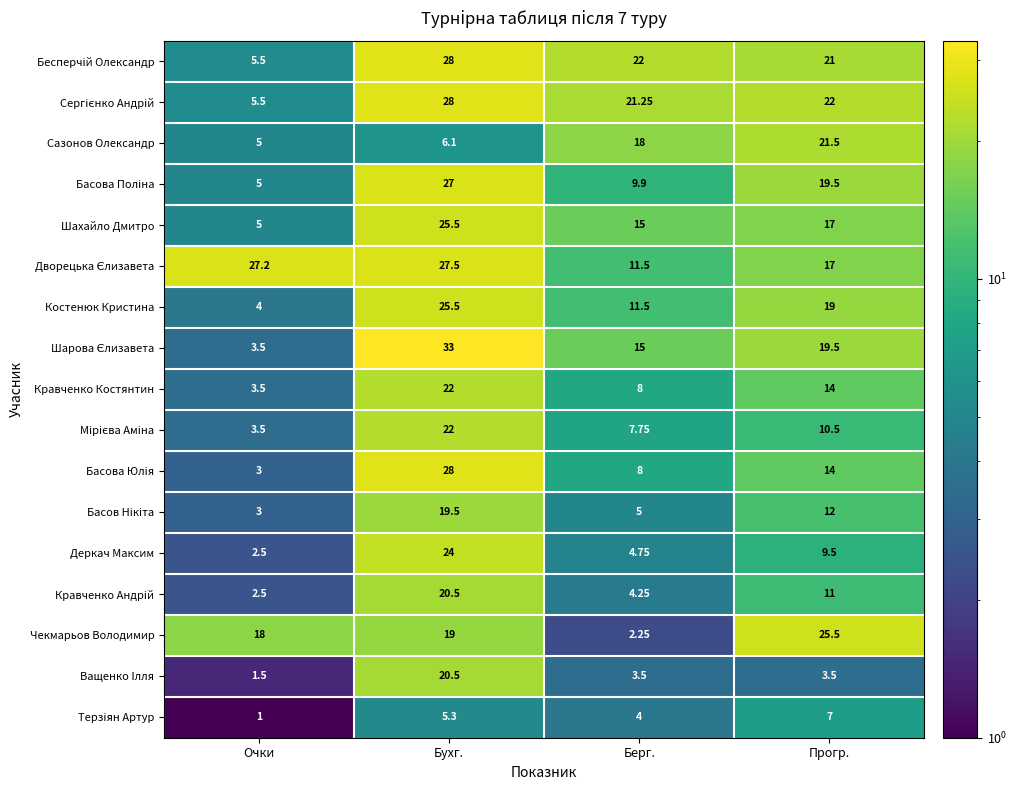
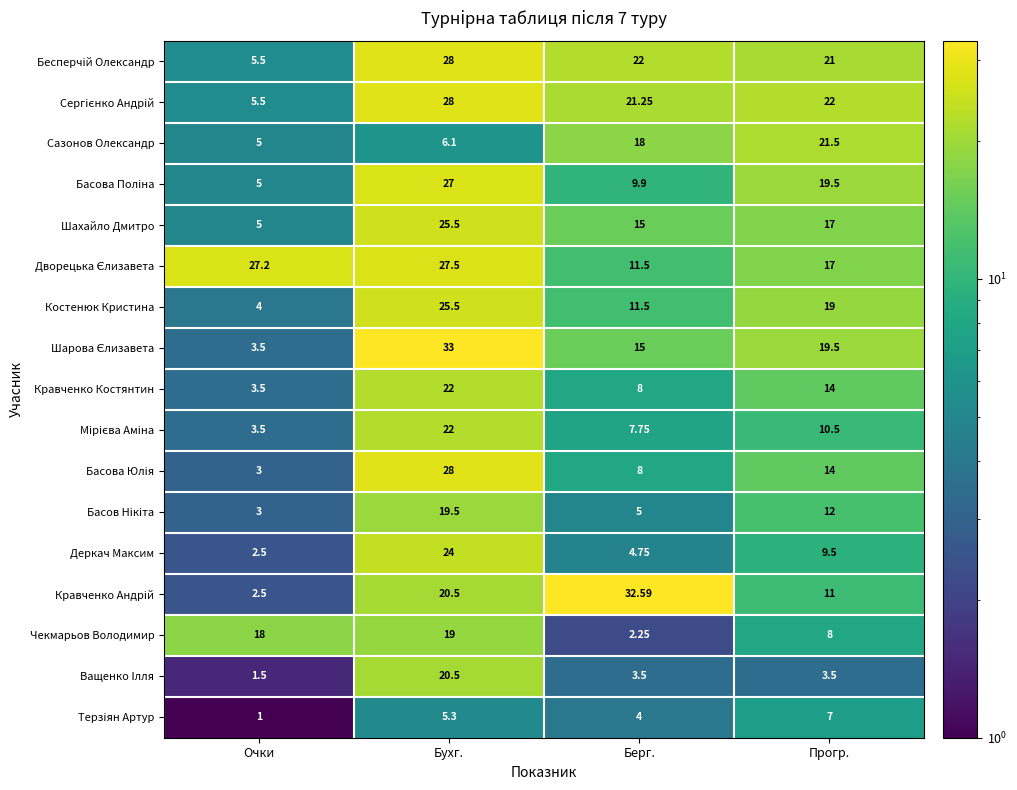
Кравченко Андрій, Берг.: 4.25 -> 32.59
Чекмарьов Володимир, Прогр.: 25.5 -> 8
